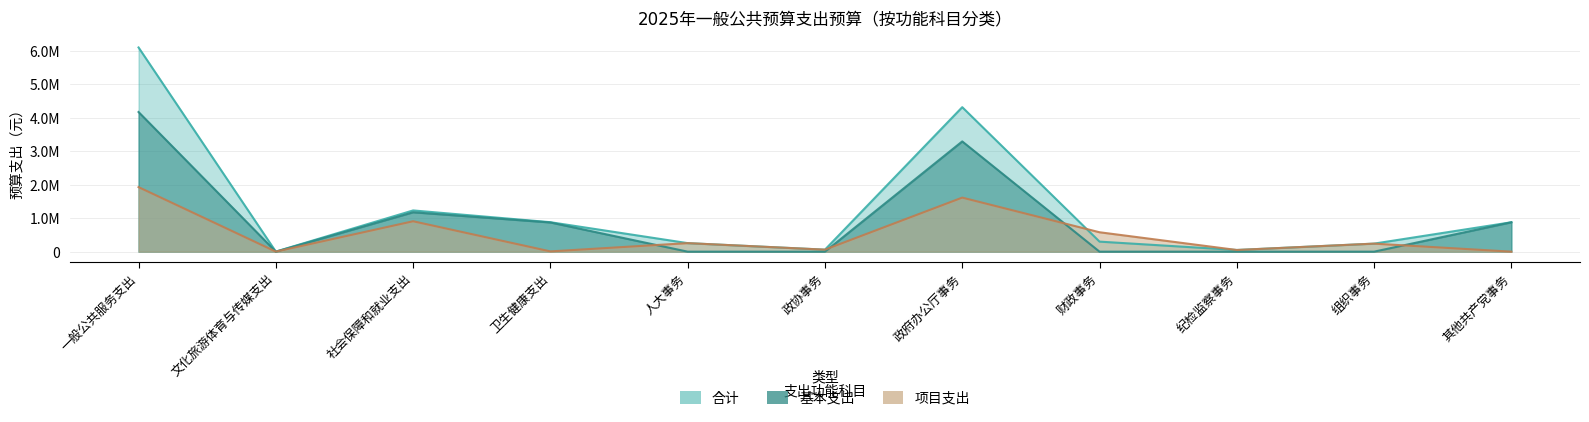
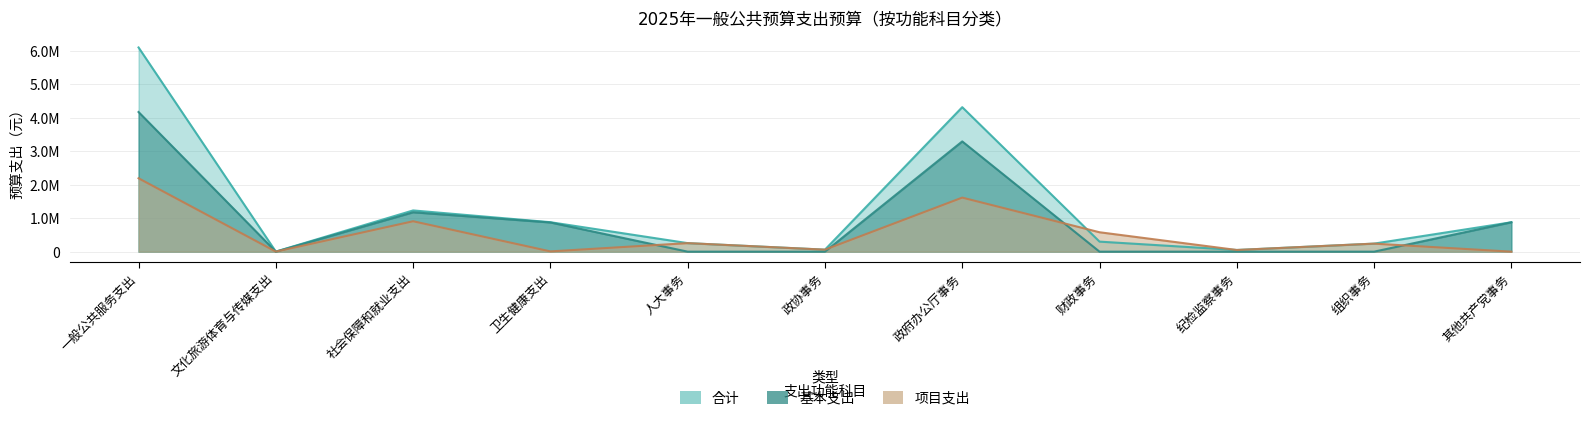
项目支出, 一般公共服务支出: 1900000 -> 2200000
